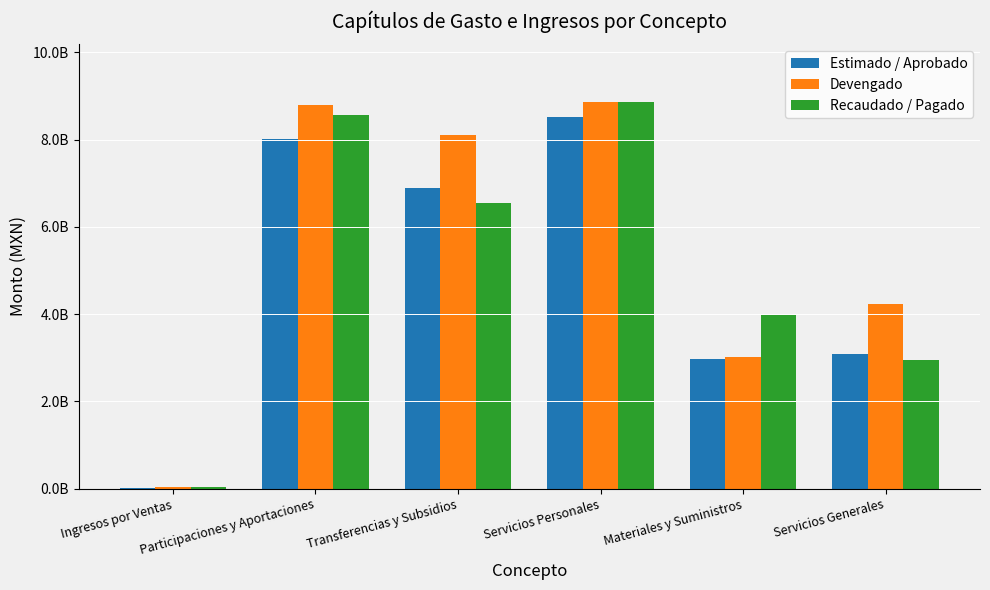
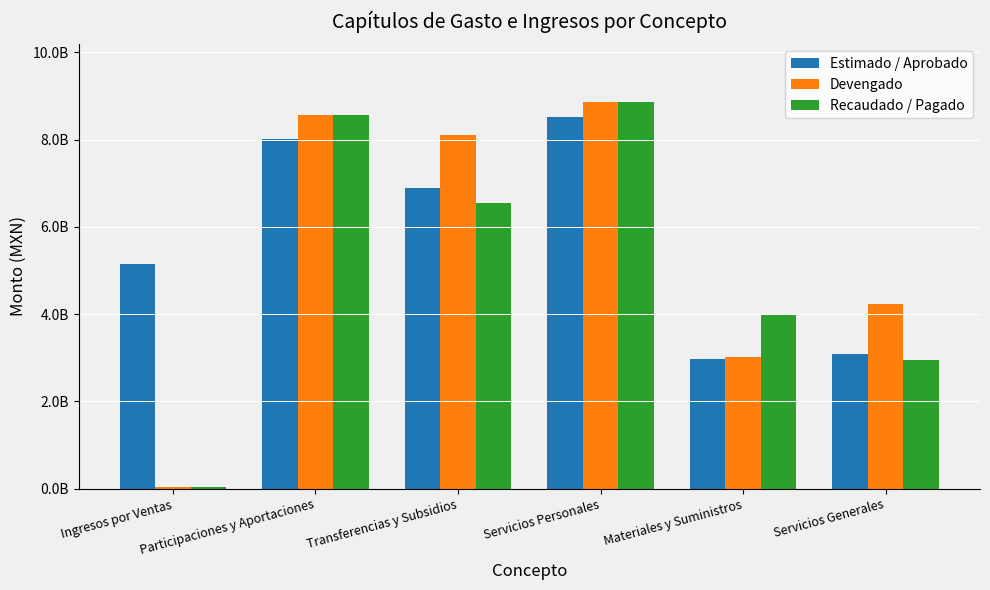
Estimado / Aprobado, Ingresos por Ventas: 0 -> 5100000000
Devengado, Participaciones y Aportaciones: 8800000000 -> 8600000000
